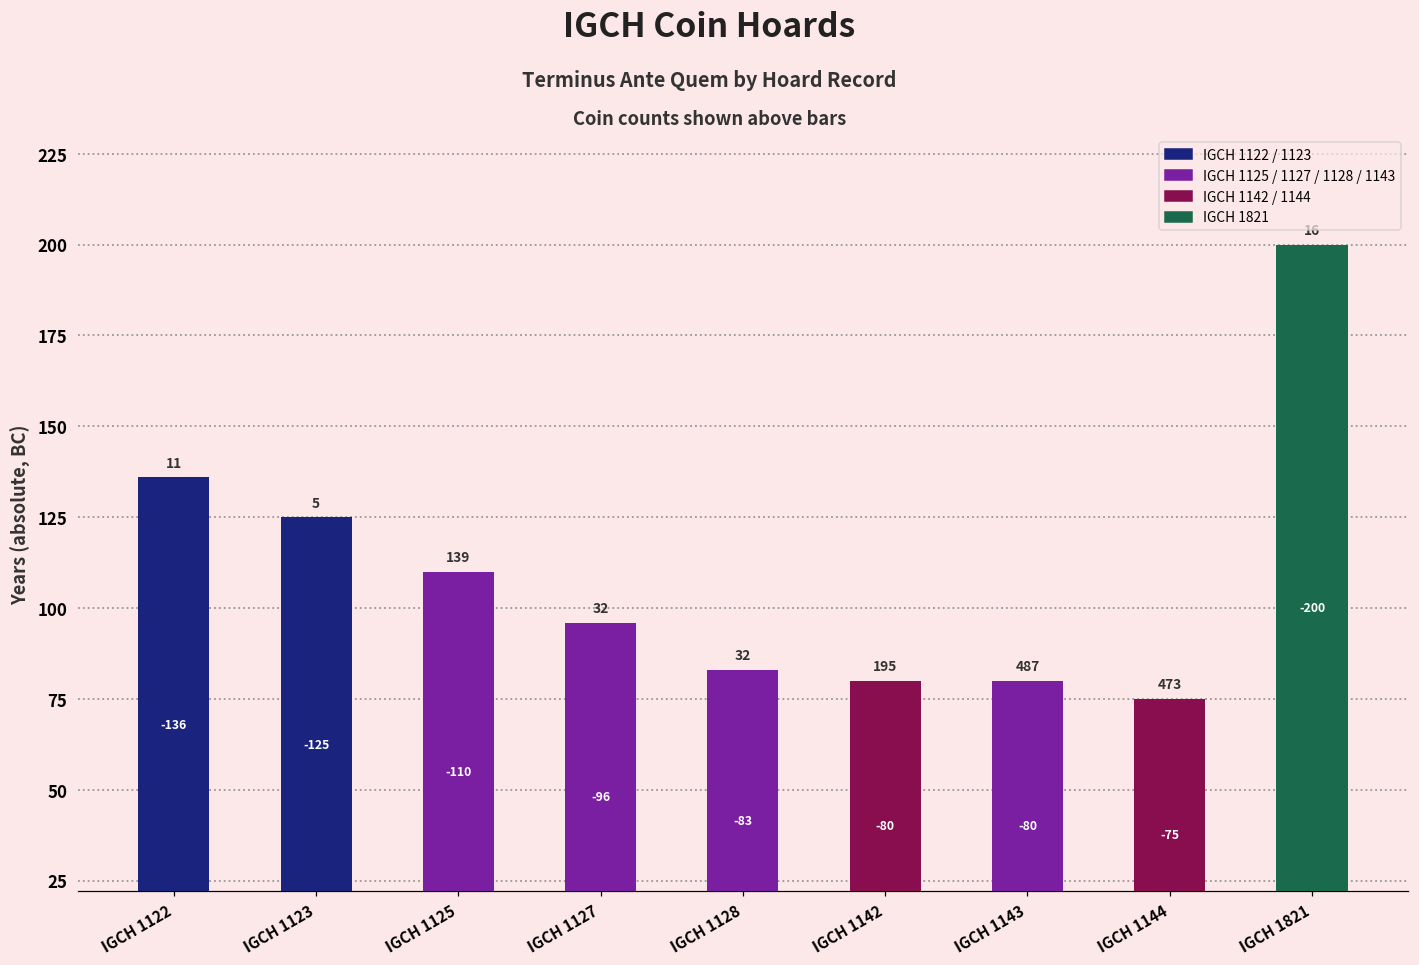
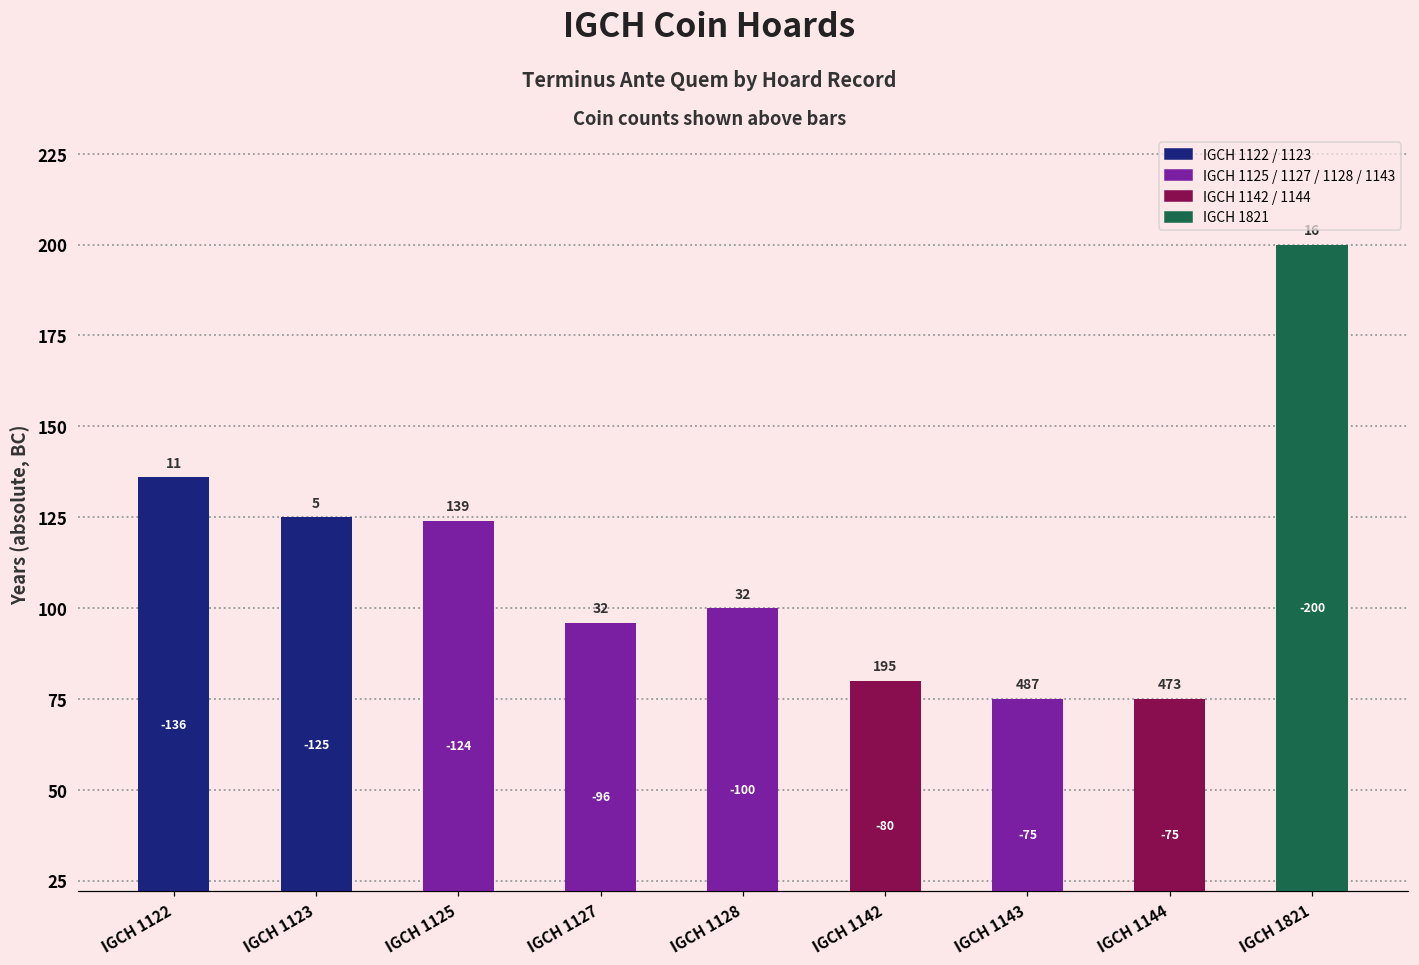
IGCH 1125: -110 -> -124
IGCH 1128: -83 -> -100
IGCH 1143: -80 -> -75
